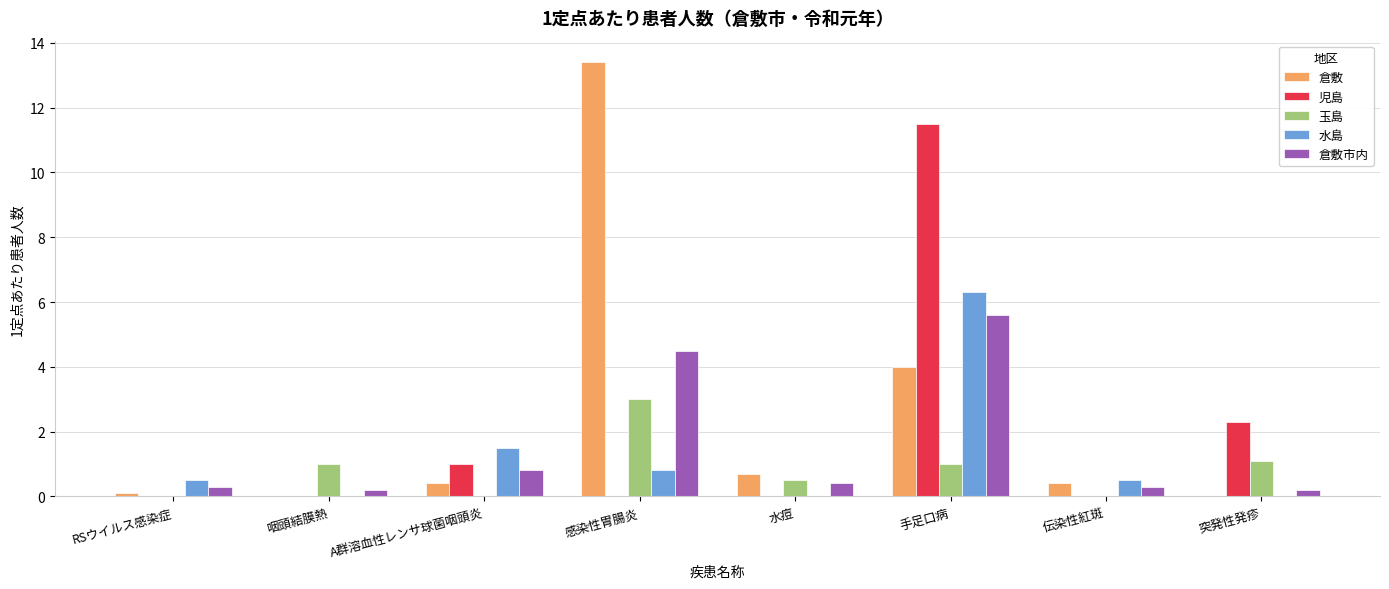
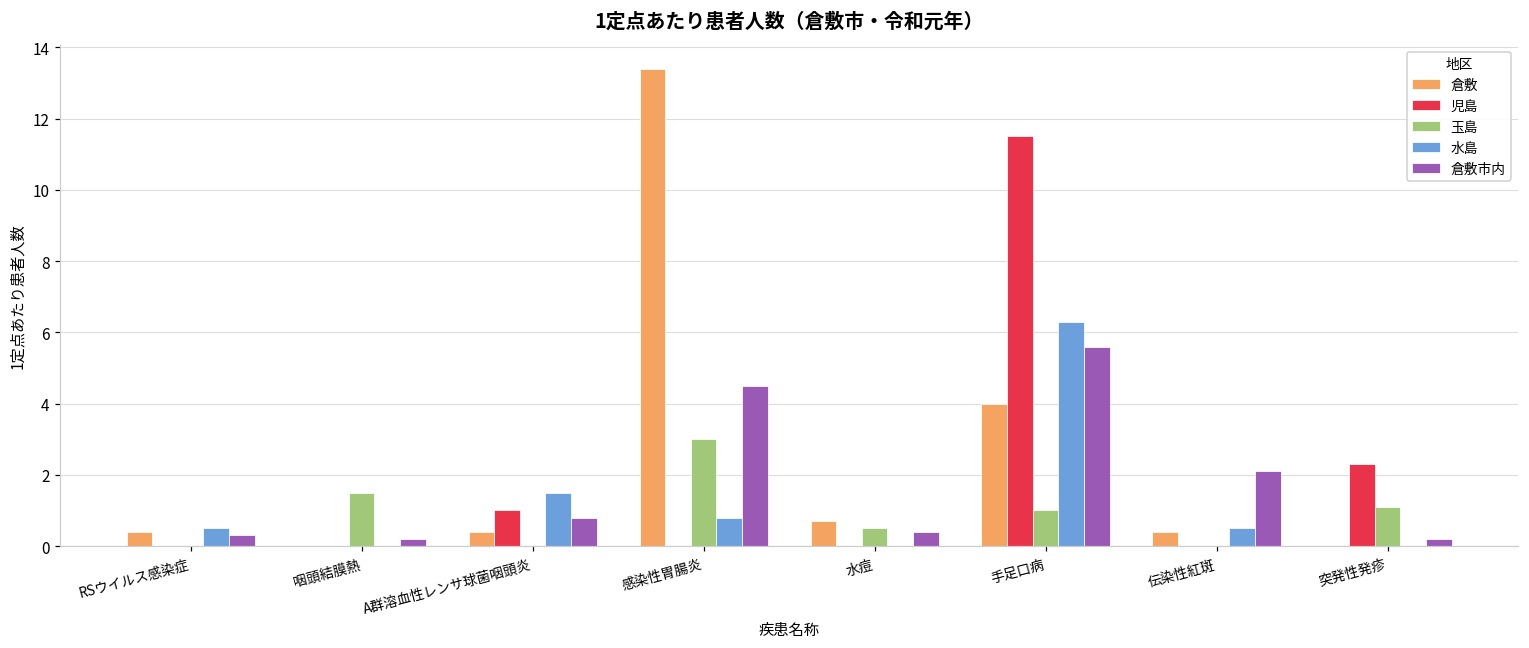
倉敷, RSウイルス感染症: 0.1 -> 0.4
玉島, 咽頭結膜熱: 1.0 -> 1.5
倉敷市内, 伝染性紅斑: 0.3 -> 2.1
